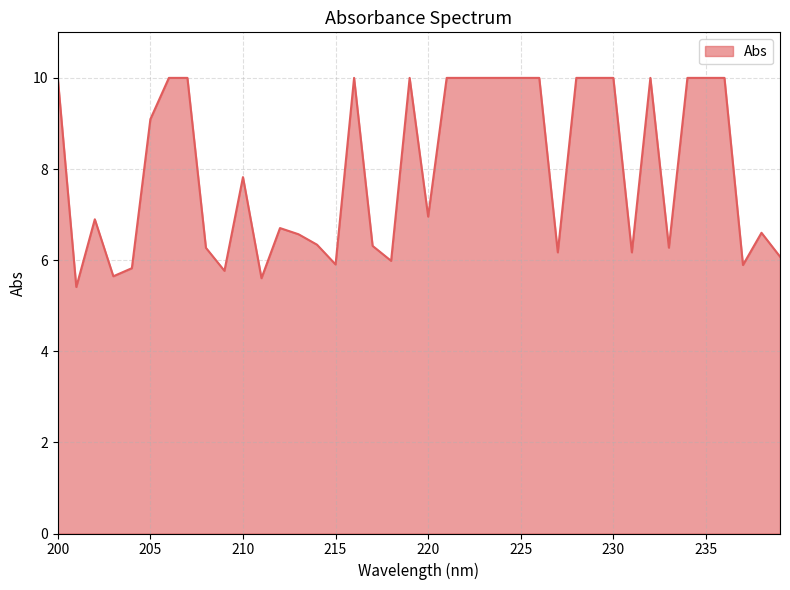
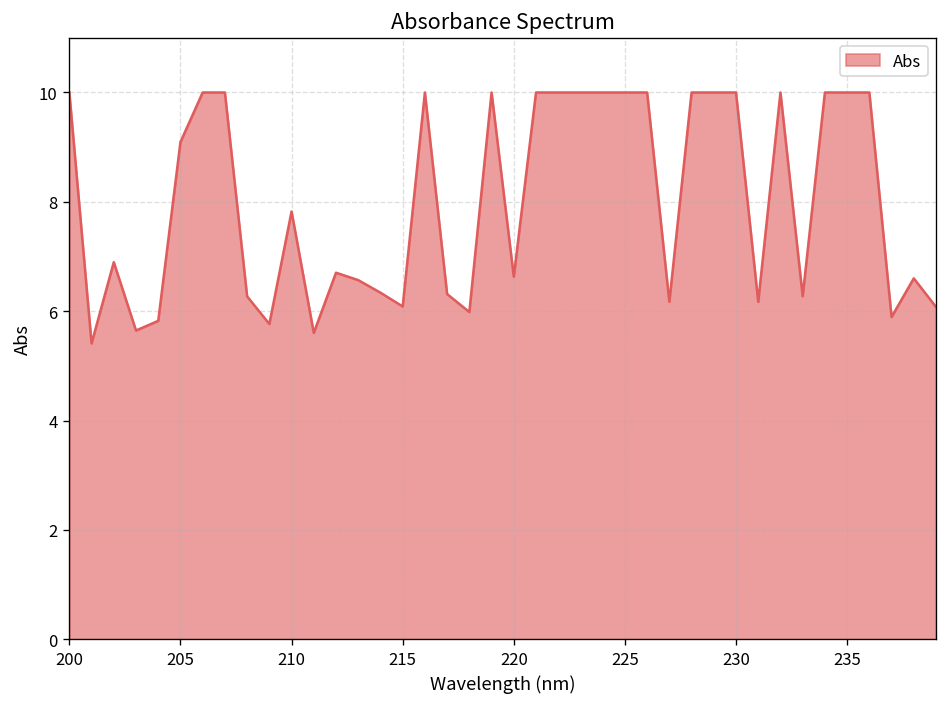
215: 5.9 -> 6.1
220: 7.0 -> 6.6
